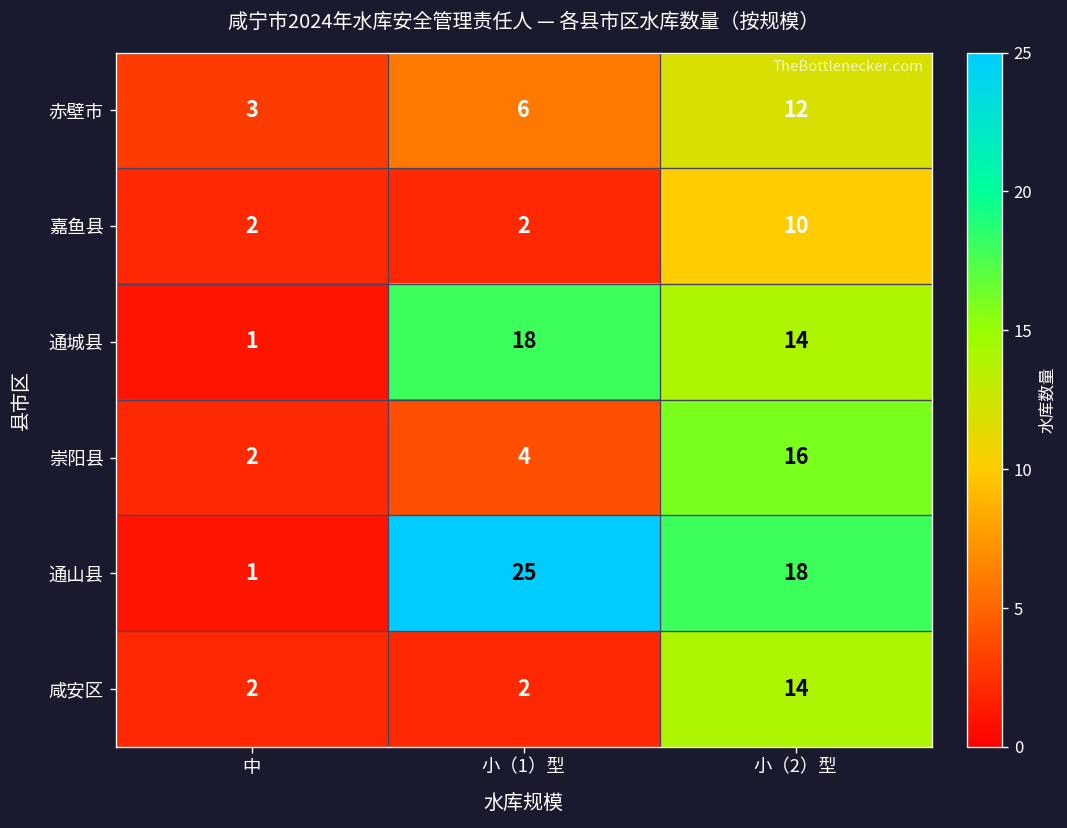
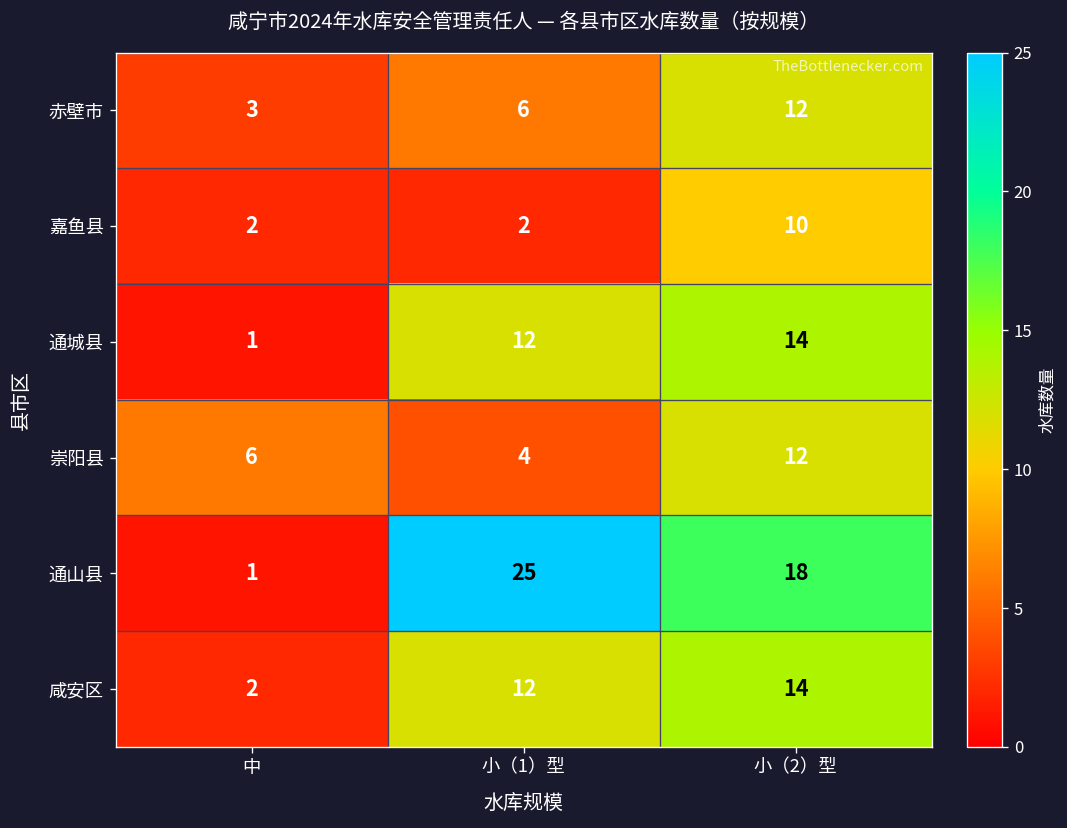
通城县, 小（1）型: 18 -> 12
崇阳县, 中: 2 -> 6
崇阳县, 小（2）型: 16 -> 12
咸安区, 小（1）型: 2 -> 12
